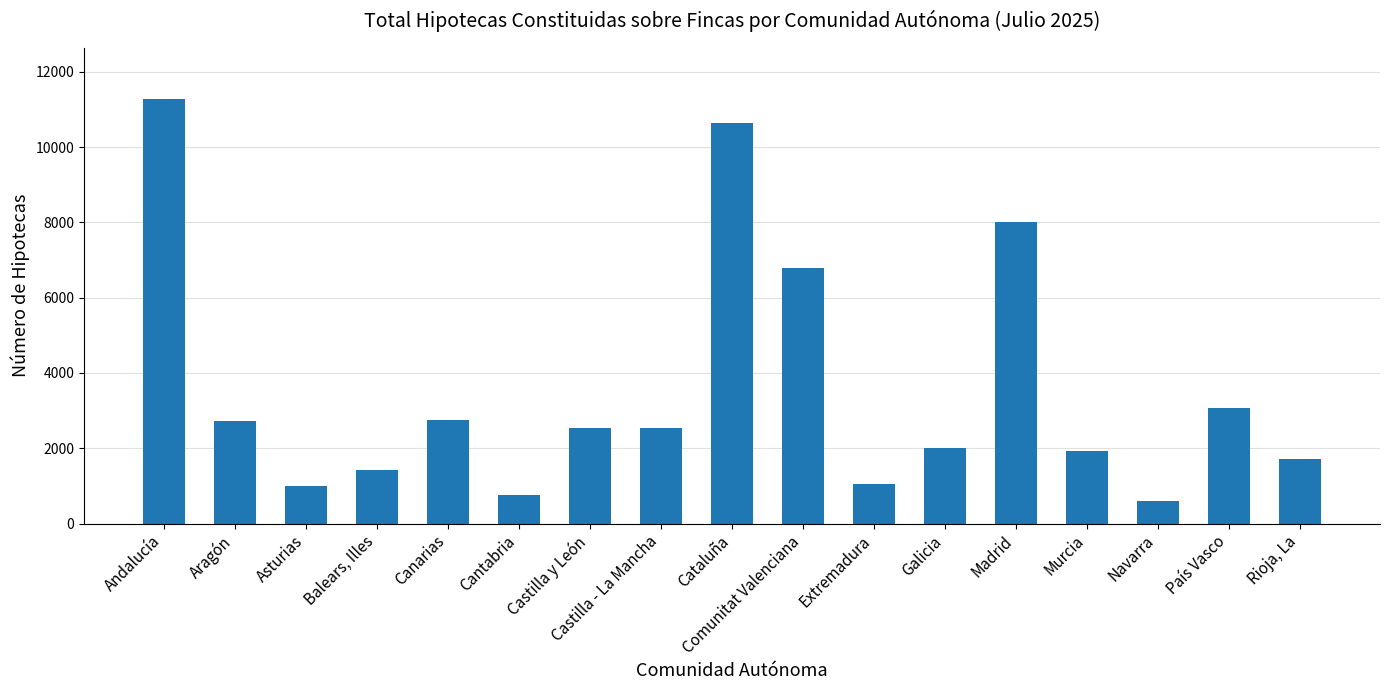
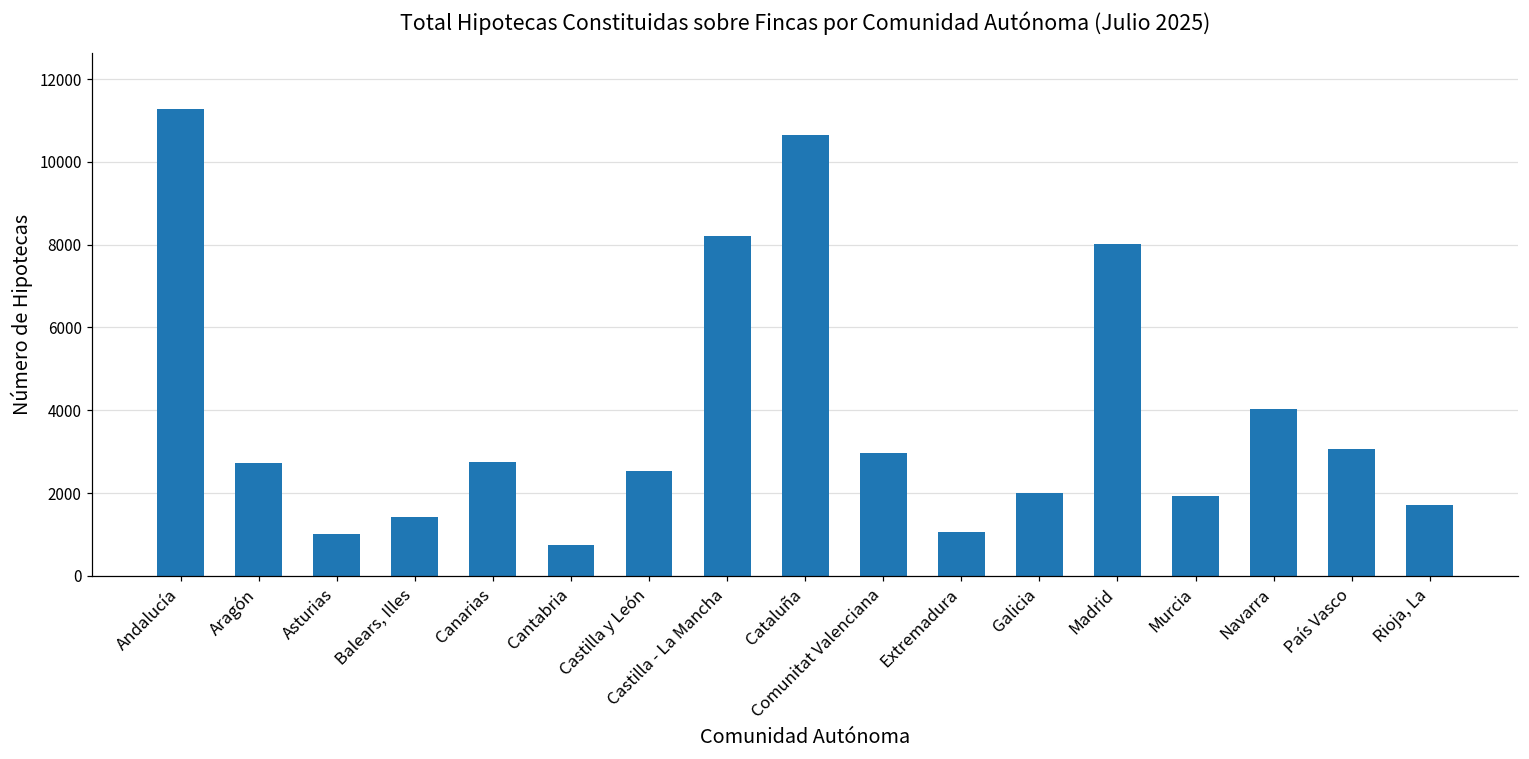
Castilla - La Mancha: 2500 -> 8200
Comunitat Valenciana: 6800 -> 3000
Navarra: 600 -> 4000
